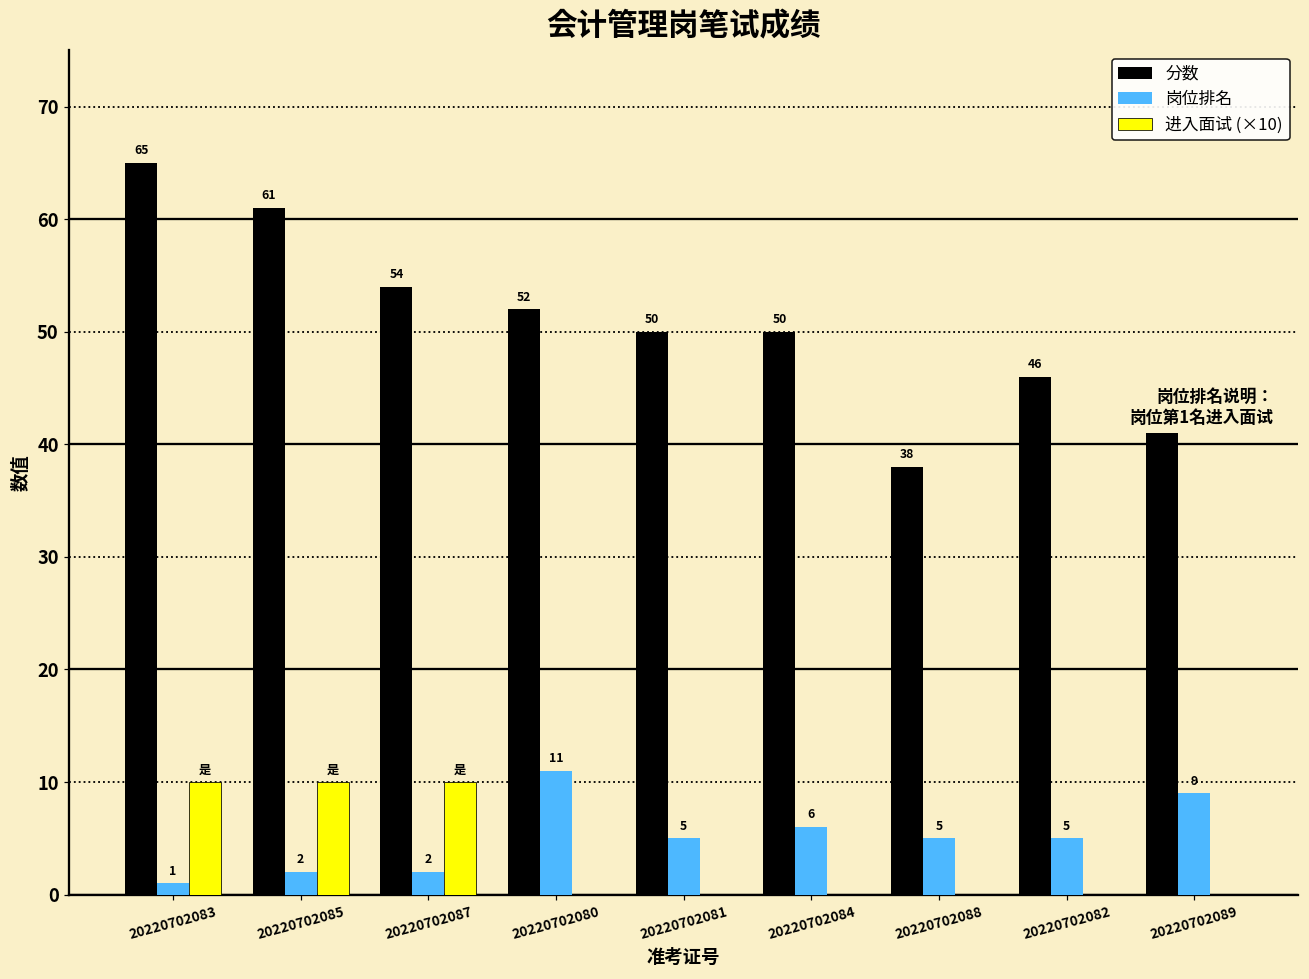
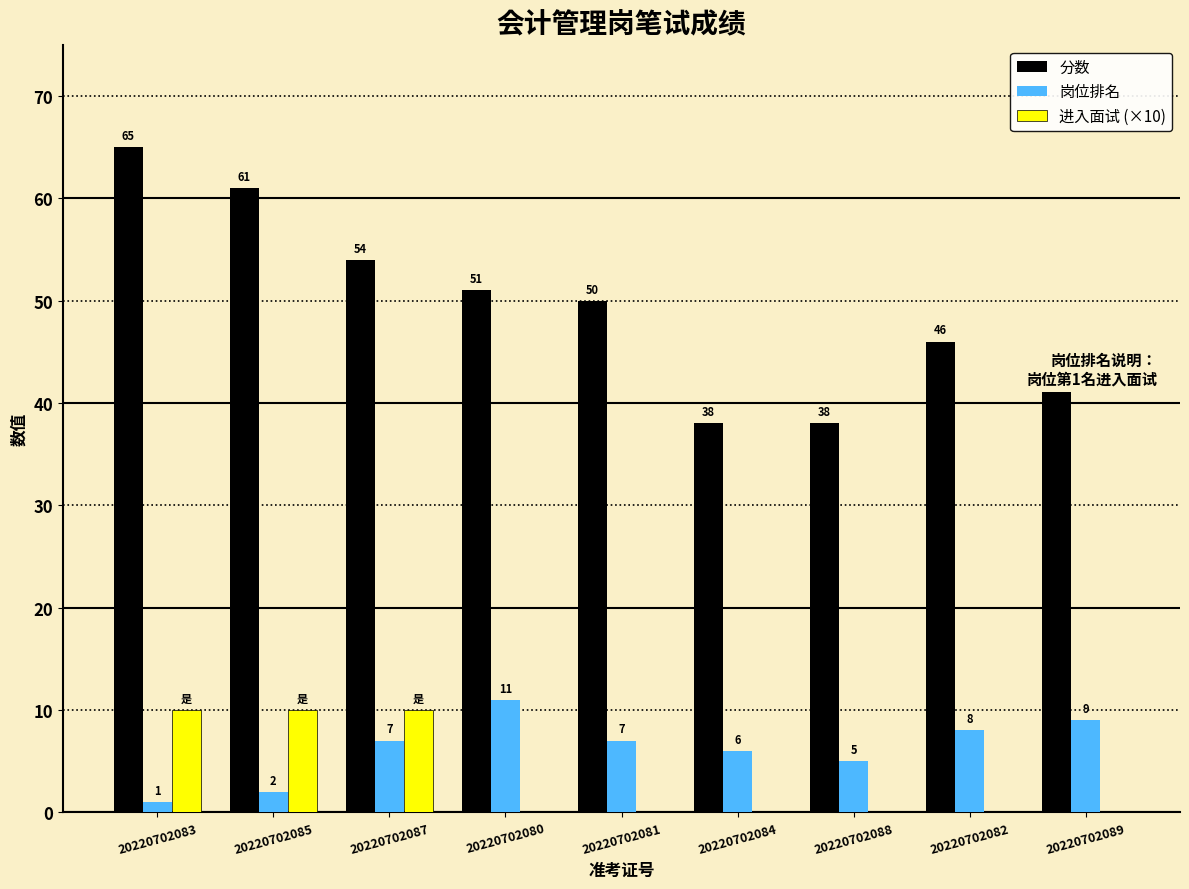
岗位排名, 20220702087: 2 -> 7
分数, 20220702080: 52 -> 51
岗位排名, 20220702081: 5 -> 7
分数, 20220702084: 50 -> 38
岗位排名, 20220702082: 5 -> 8
